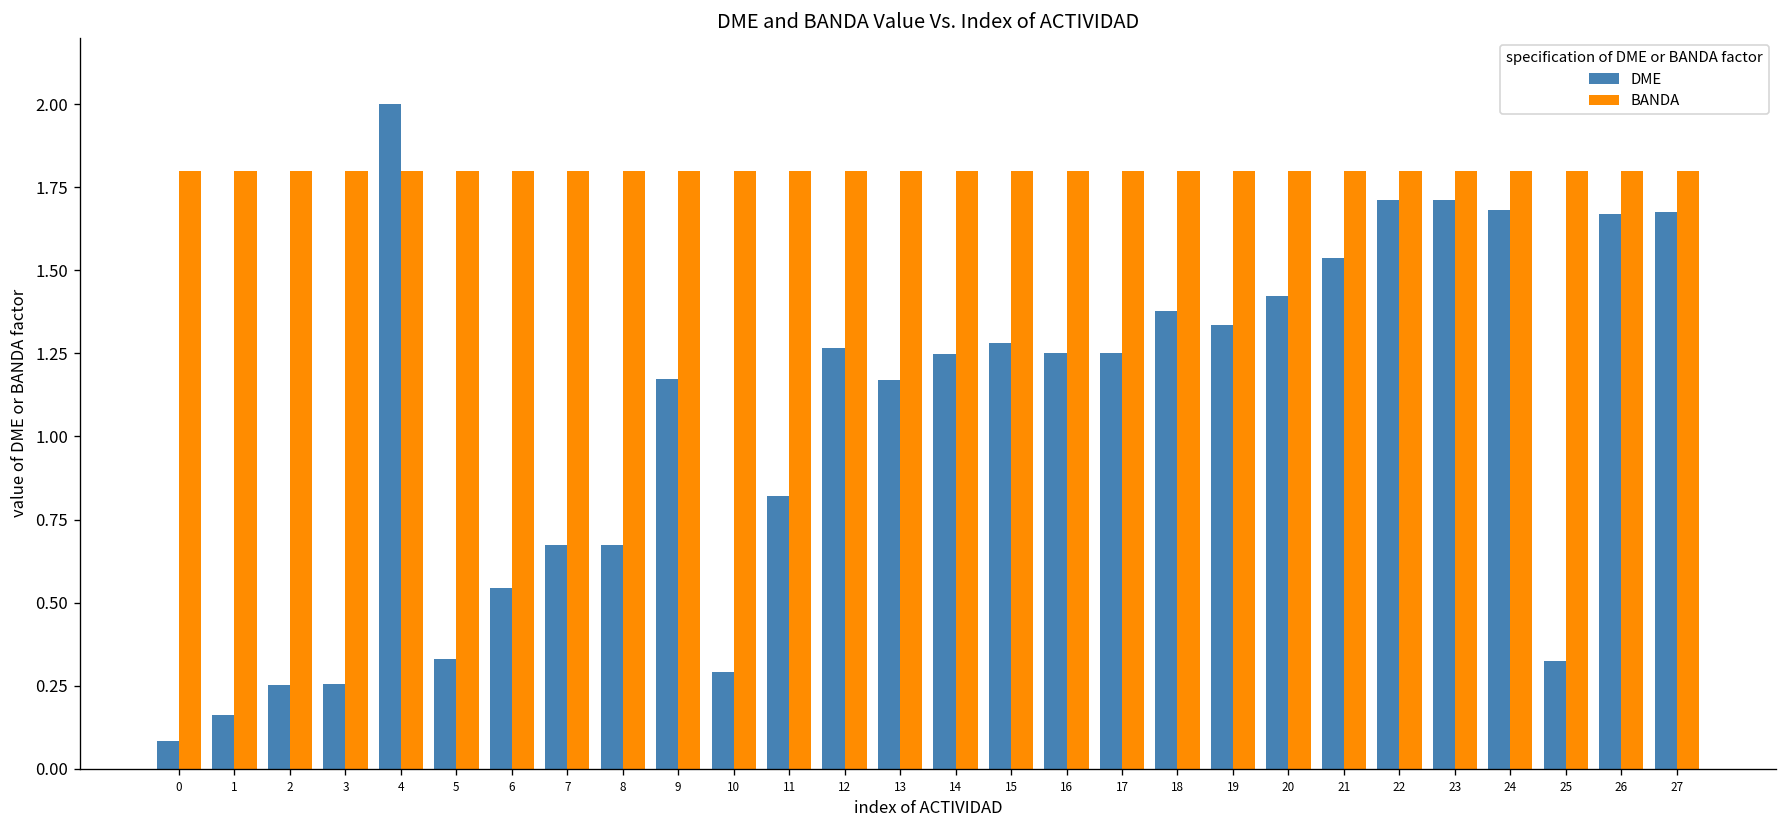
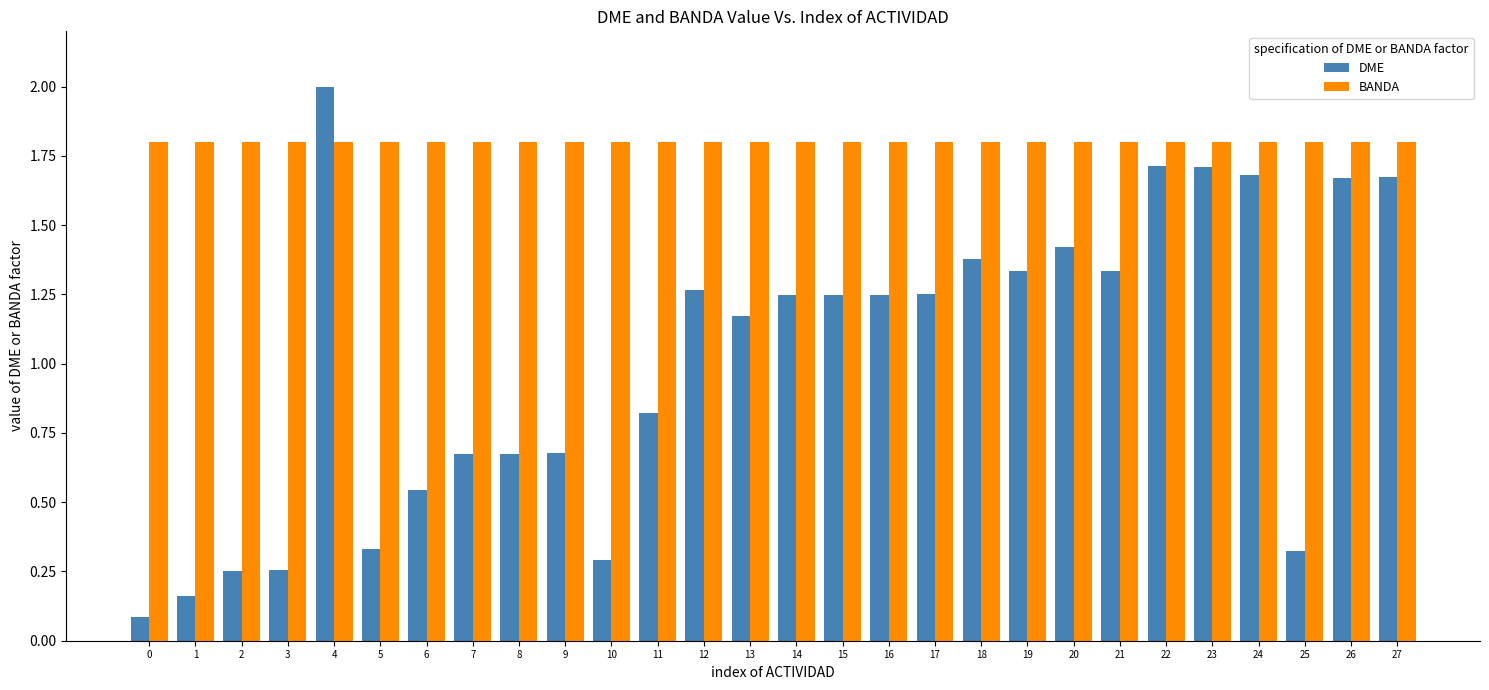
DME, 9: 1.17 -> 0.68
DME, 15: 1.28 -> 1.25
DME, 21: 1.54 -> 1.33
